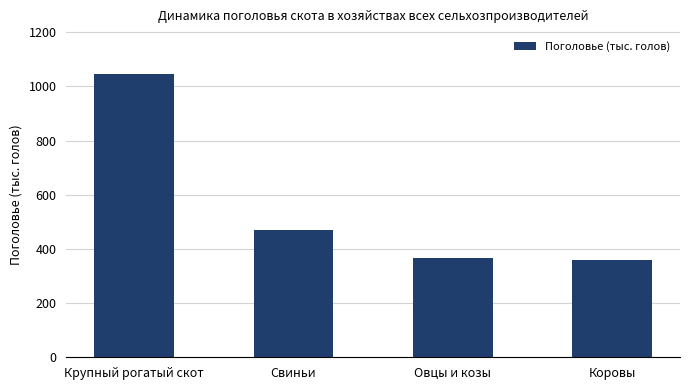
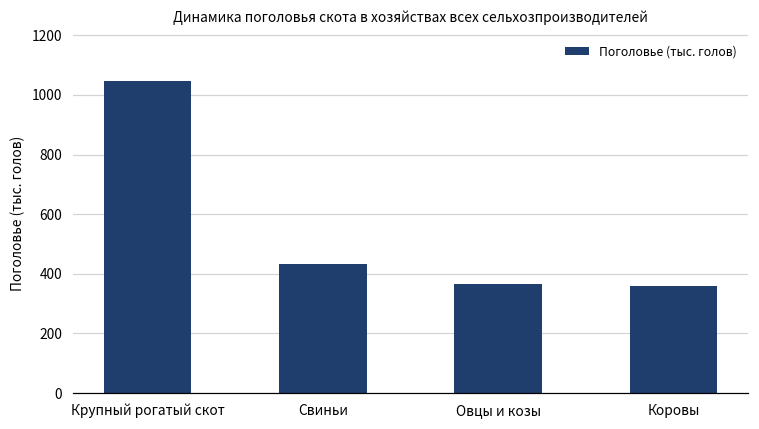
Свиньи: 470 -> 430
